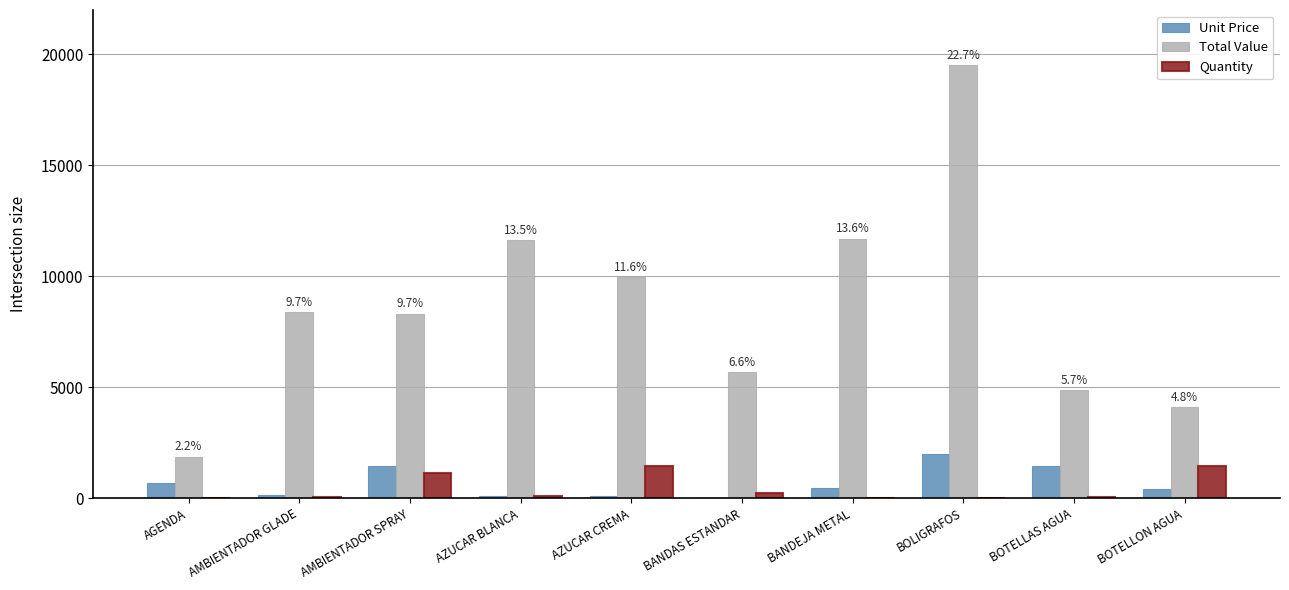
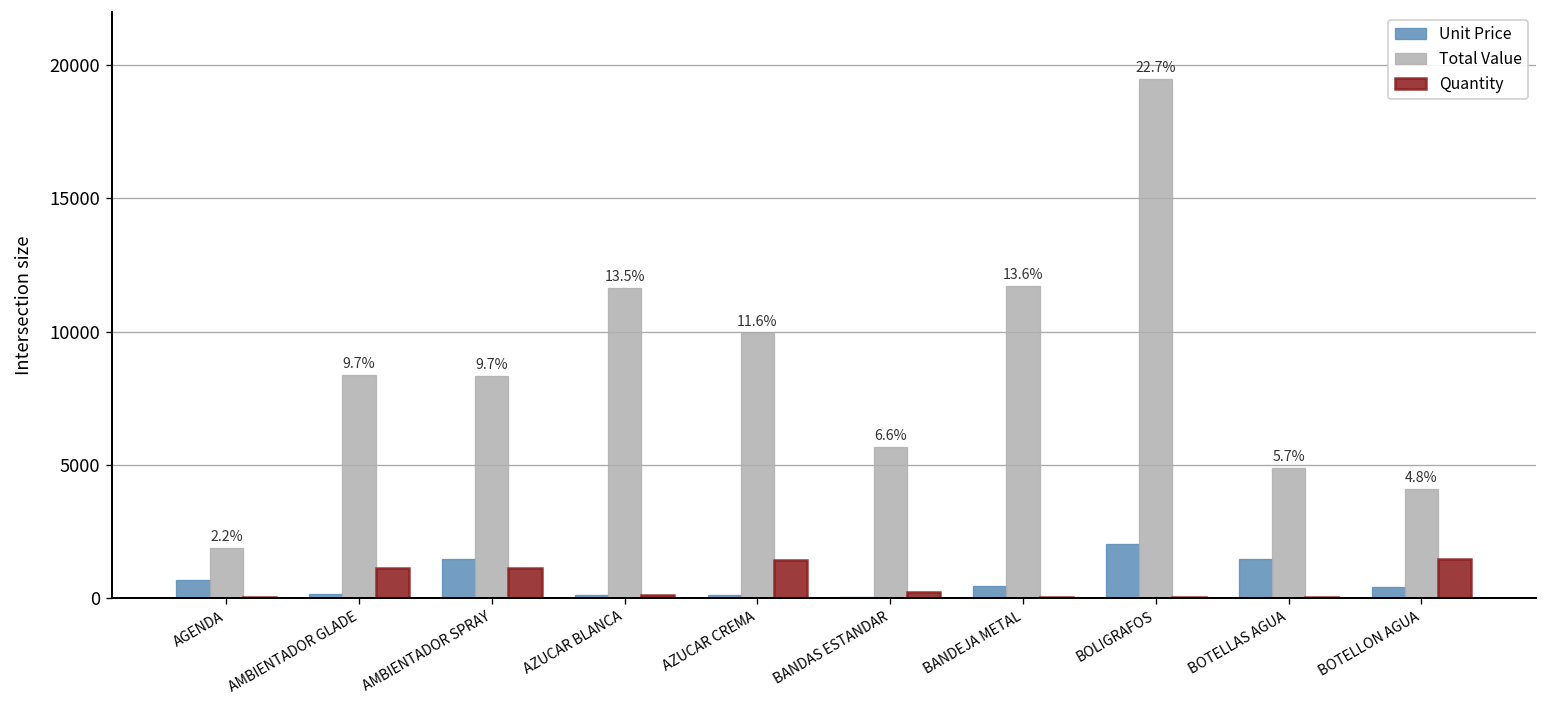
Quantity, AMBIENTADOR GLADE: 100 -> 1100
